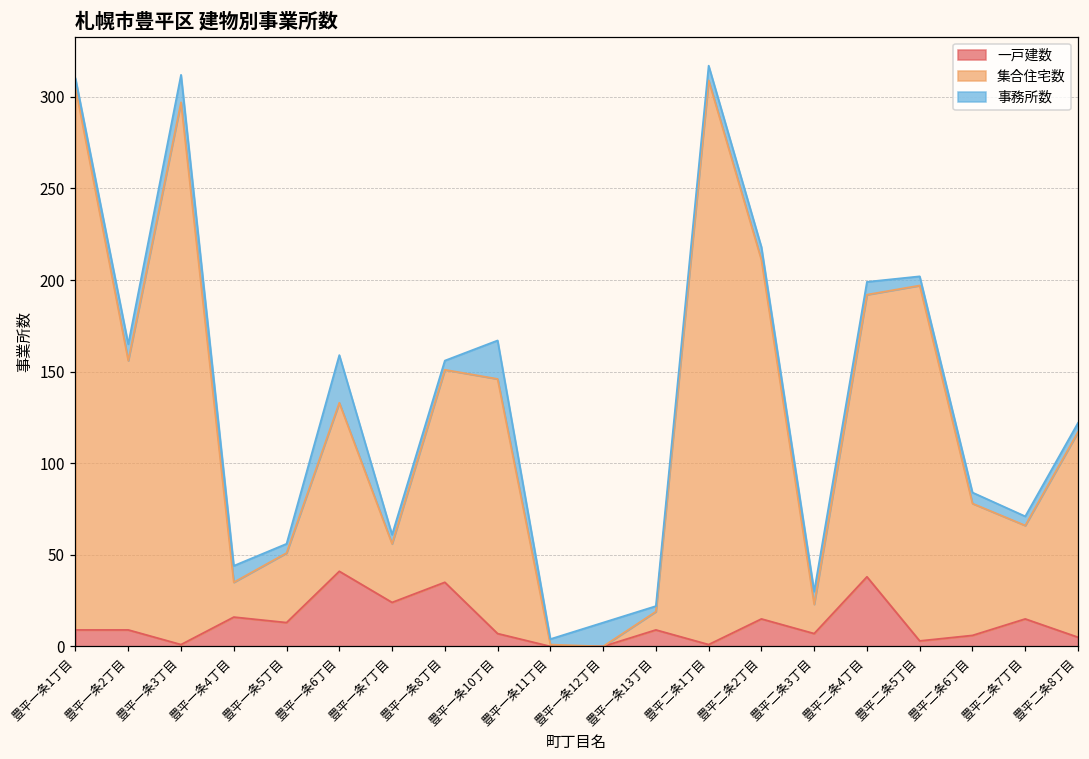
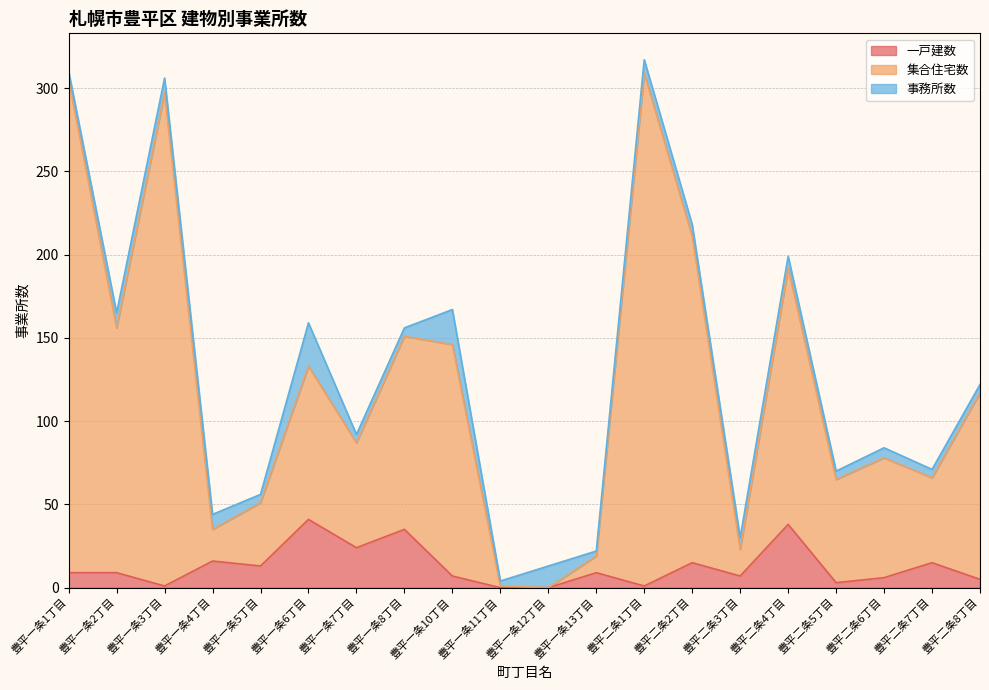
事務所数, 豊平一条3丁目: 15 -> 9
集合住宅数, 豊平一条7丁目: 32 -> 63
集合住宅数, 豊平二条5丁目: 194 -> 62
